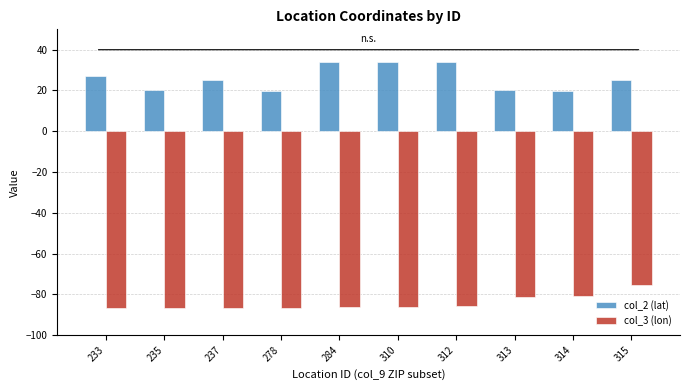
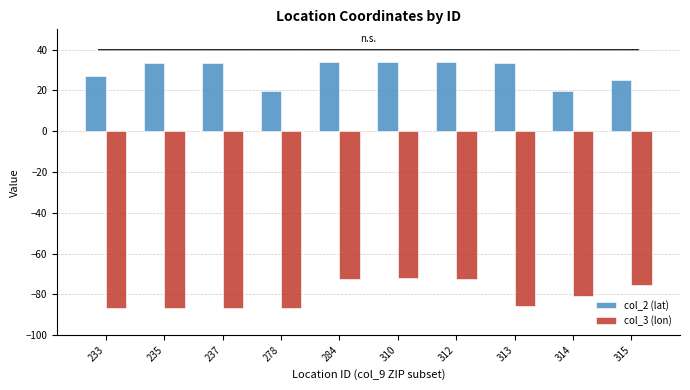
col_2 (lat), 235: 20 -> 33
col_2 (lat), 237: 25 -> 33
col_3 (lon), 284: -86 -> -73
col_3 (lon), 310: -86 -> -72
col_3 (lon), 312: -86 -> -72
col_2 (lat), 313: 20 -> 34
col_3 (lon), 313: -81 -> -86
